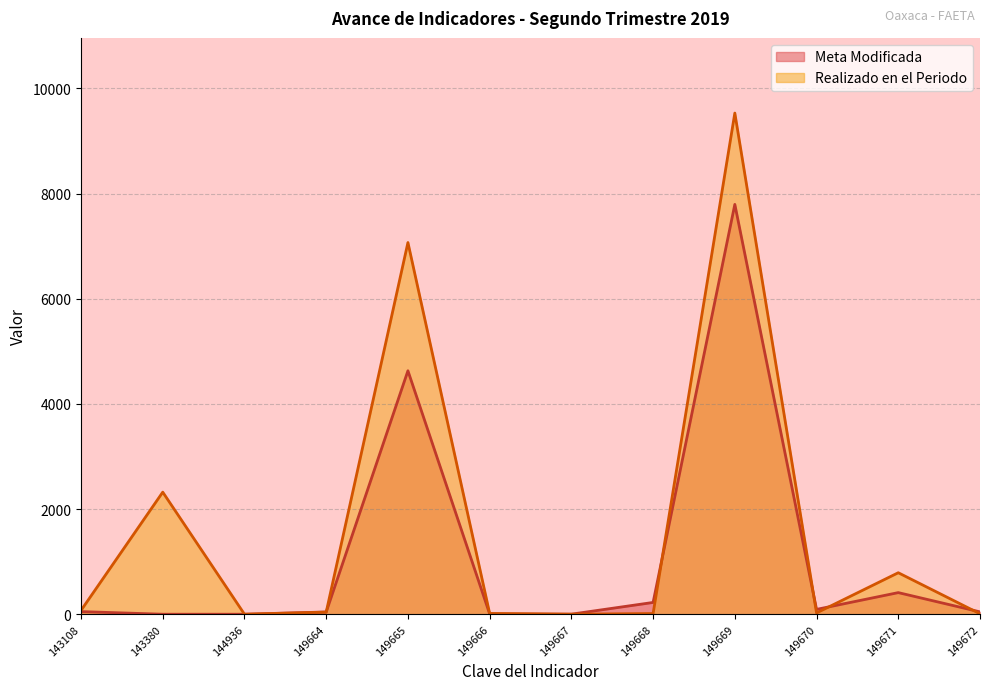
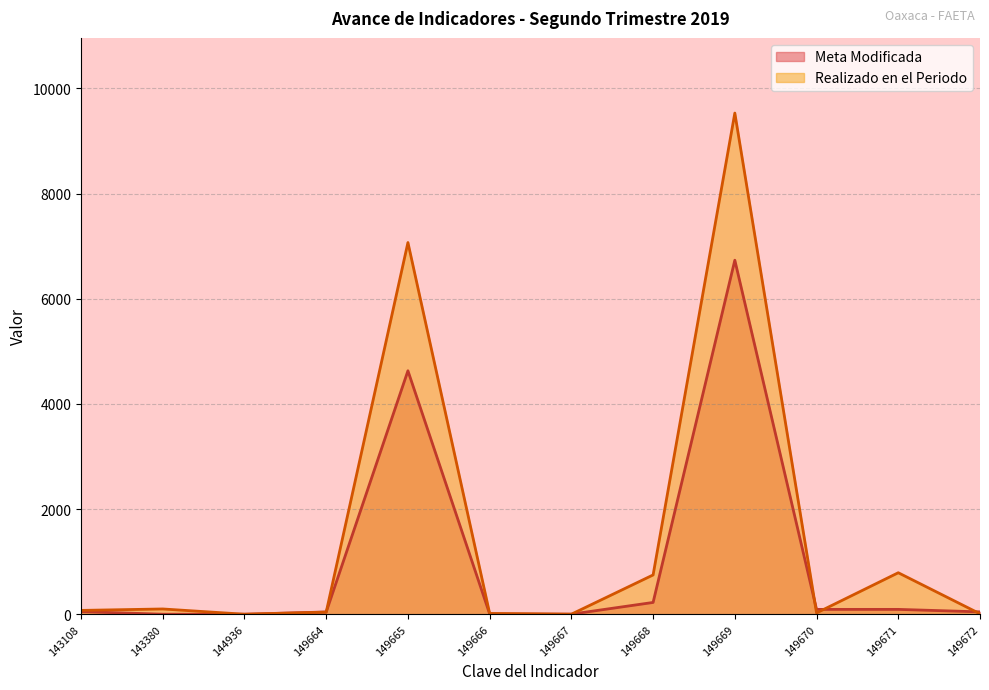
Realizado en el Periodo, 143380: 2300 -> 100
Realizado en el Periodo, 149668: 0 -> 700
Meta Modificada, 149669: 7800 -> 6700
Meta Modificada, 149671: 400 -> 100
